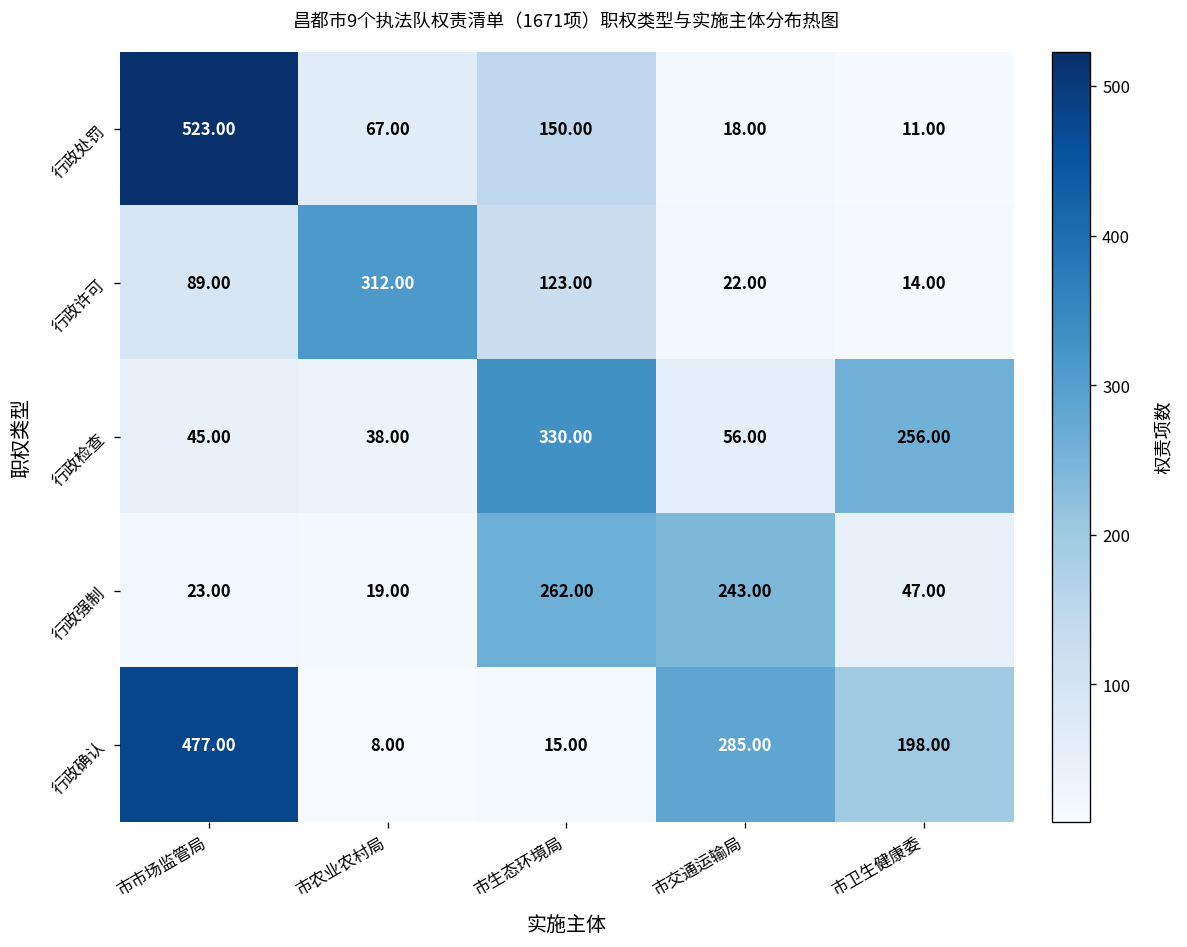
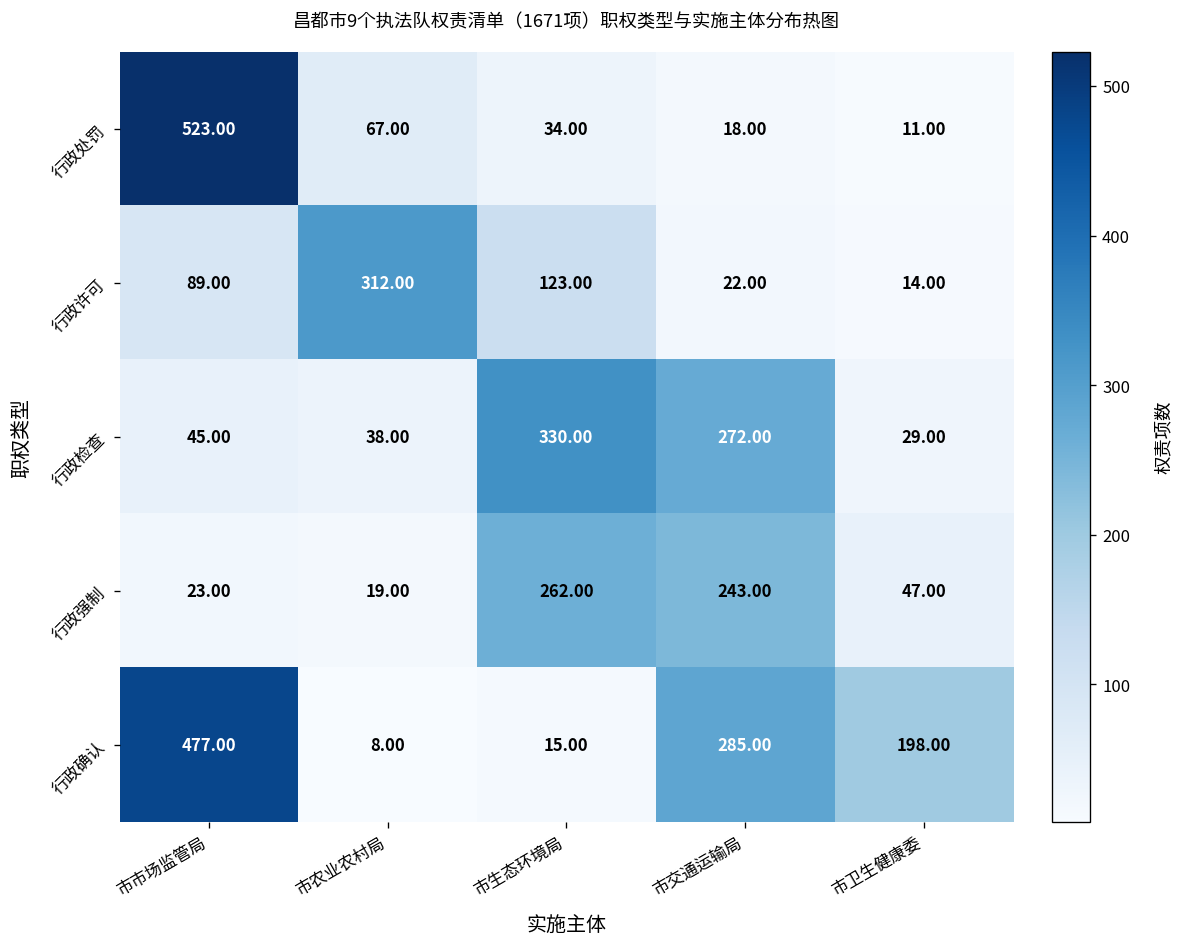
行政处罚, 市生态环境局: 150.00 -> 34.00
行政检查, 市交通运输局: 56.00 -> 272.00
行政检查, 市卫生健康委: 256.00 -> 29.00
